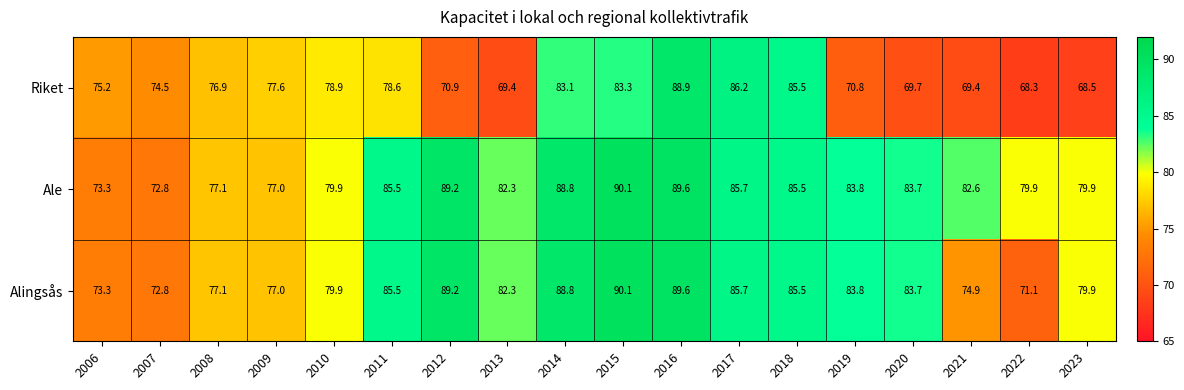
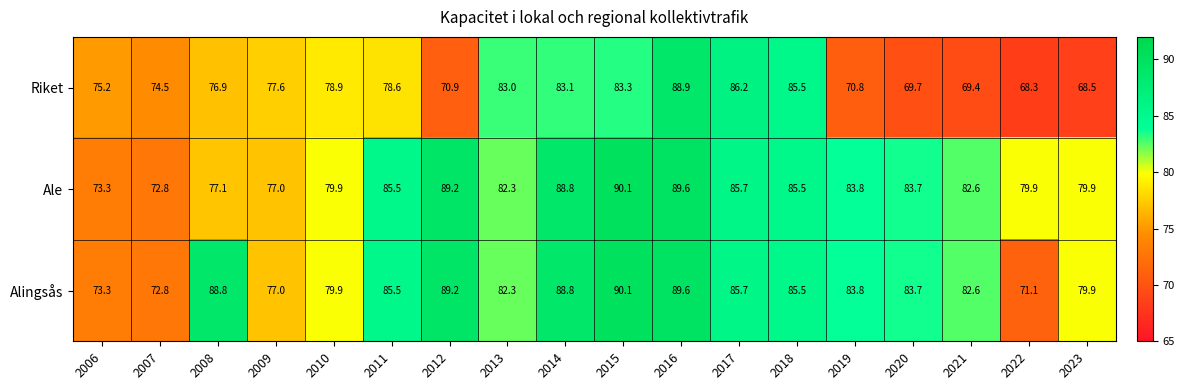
Riket, 2013: 69.4 -> 83.0
Alingsås, 2008: 77.1 -> 88.8
Alingsås, 2021: 74.9 -> 82.6
